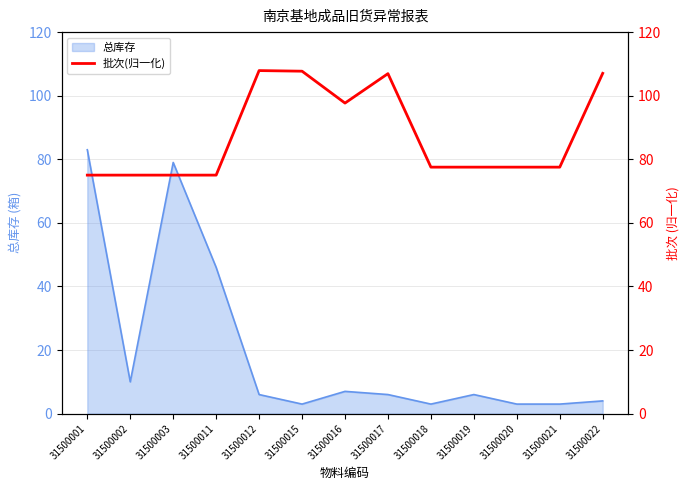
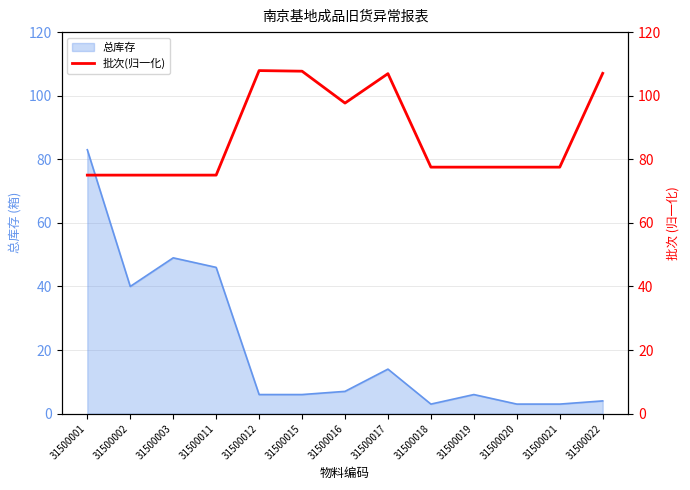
总库存, 31500002: 10 -> 40
总库存, 31500003: 79 -> 49
总库存, 31500015: 3 -> 6
总库存, 31500017: 6 -> 14
